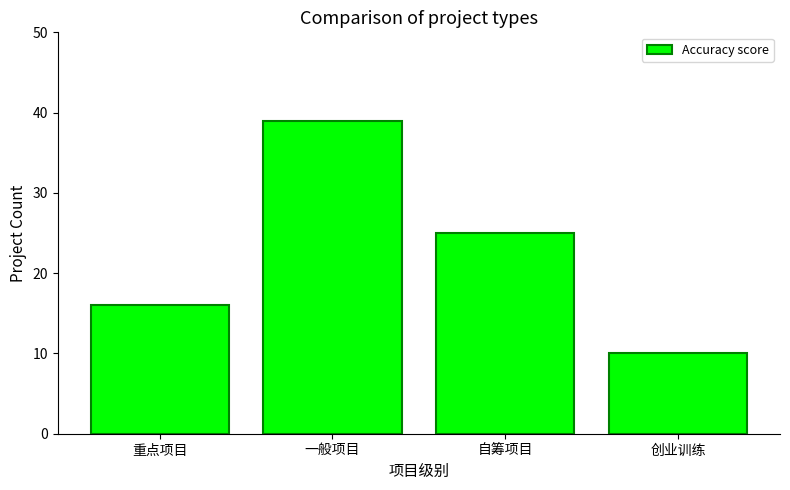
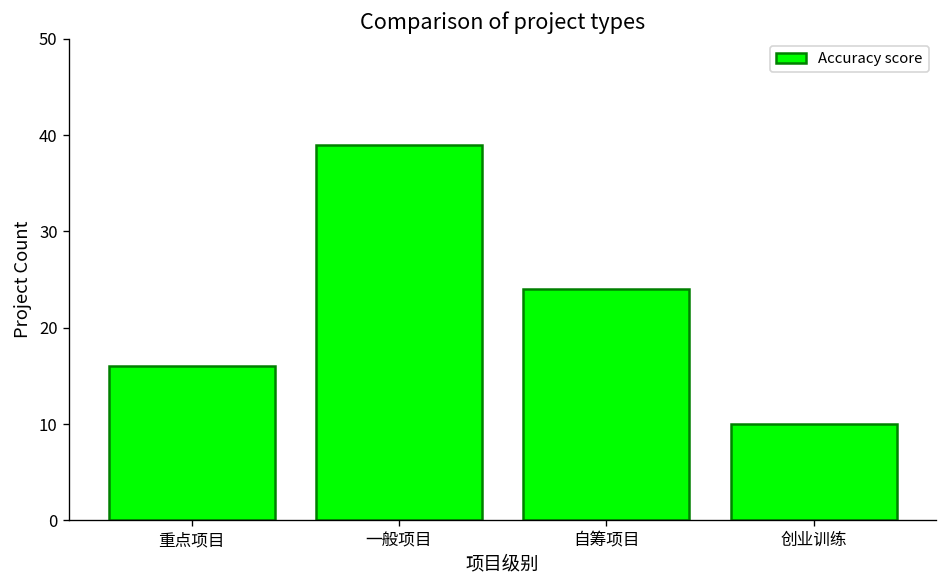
自筹项目: 25 -> 24
